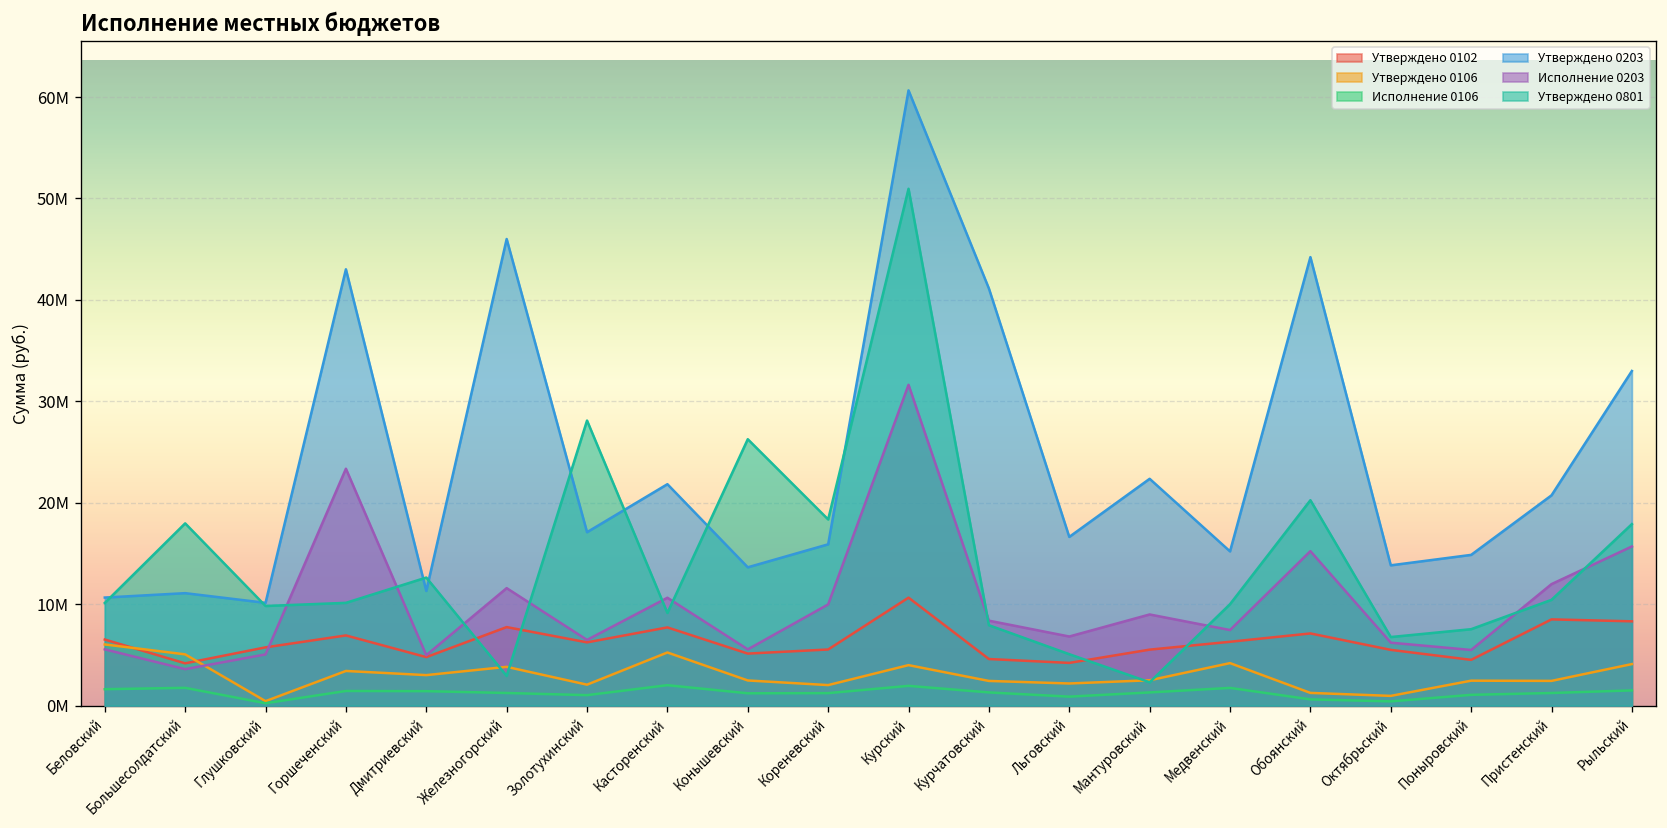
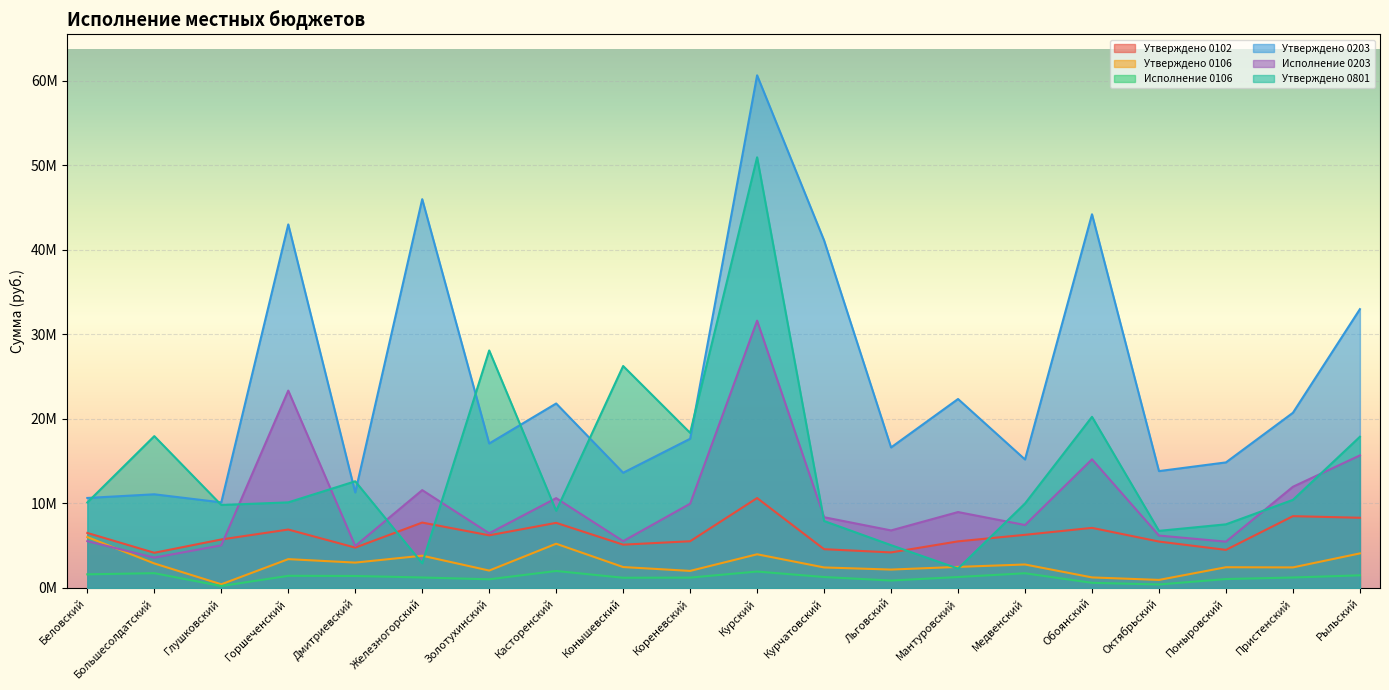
Утверждено 0106, Большесолдатский: 5000000 -> 3000000
Утверждено 0203, Кореневский: 16000000 -> 18000000
Утверждено 0106, Медвенский: 4000000 -> 3000000
